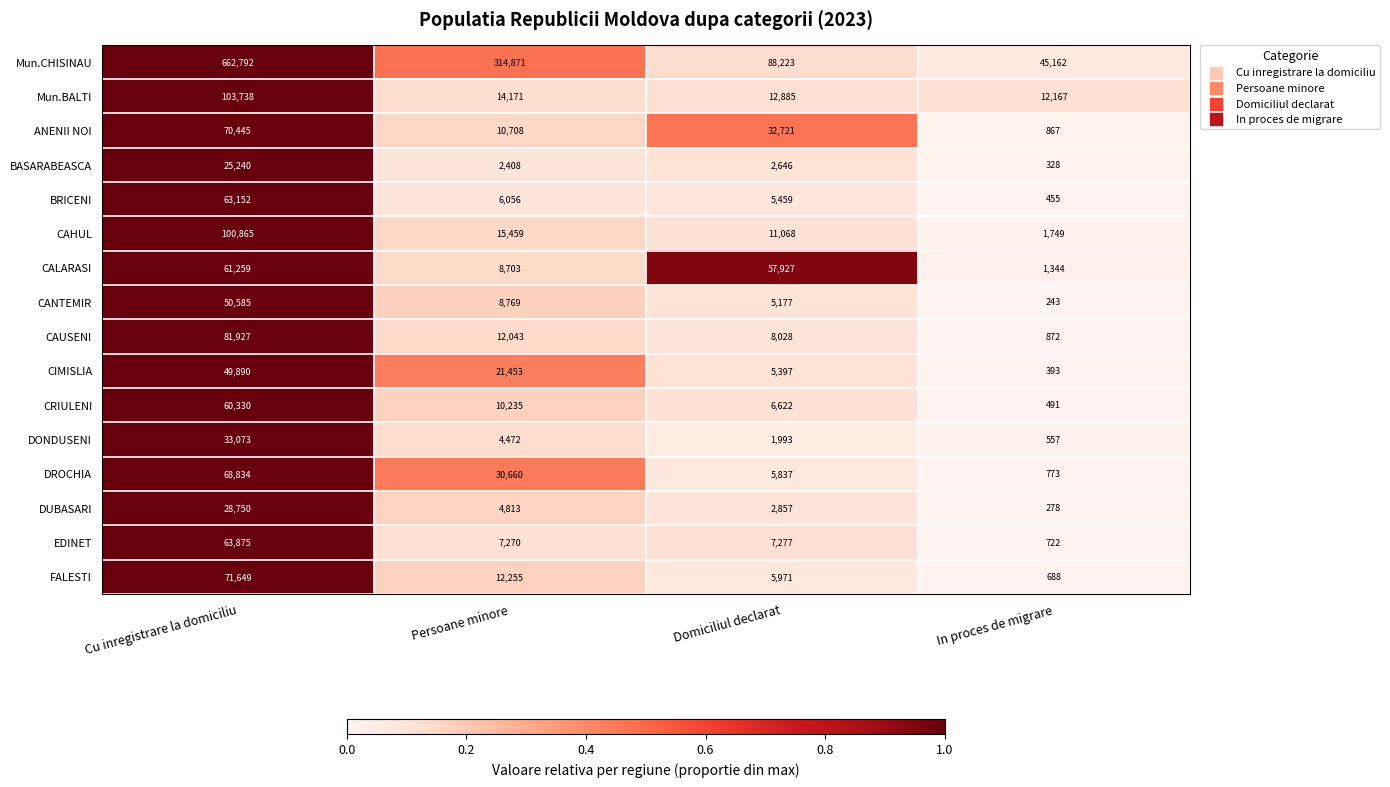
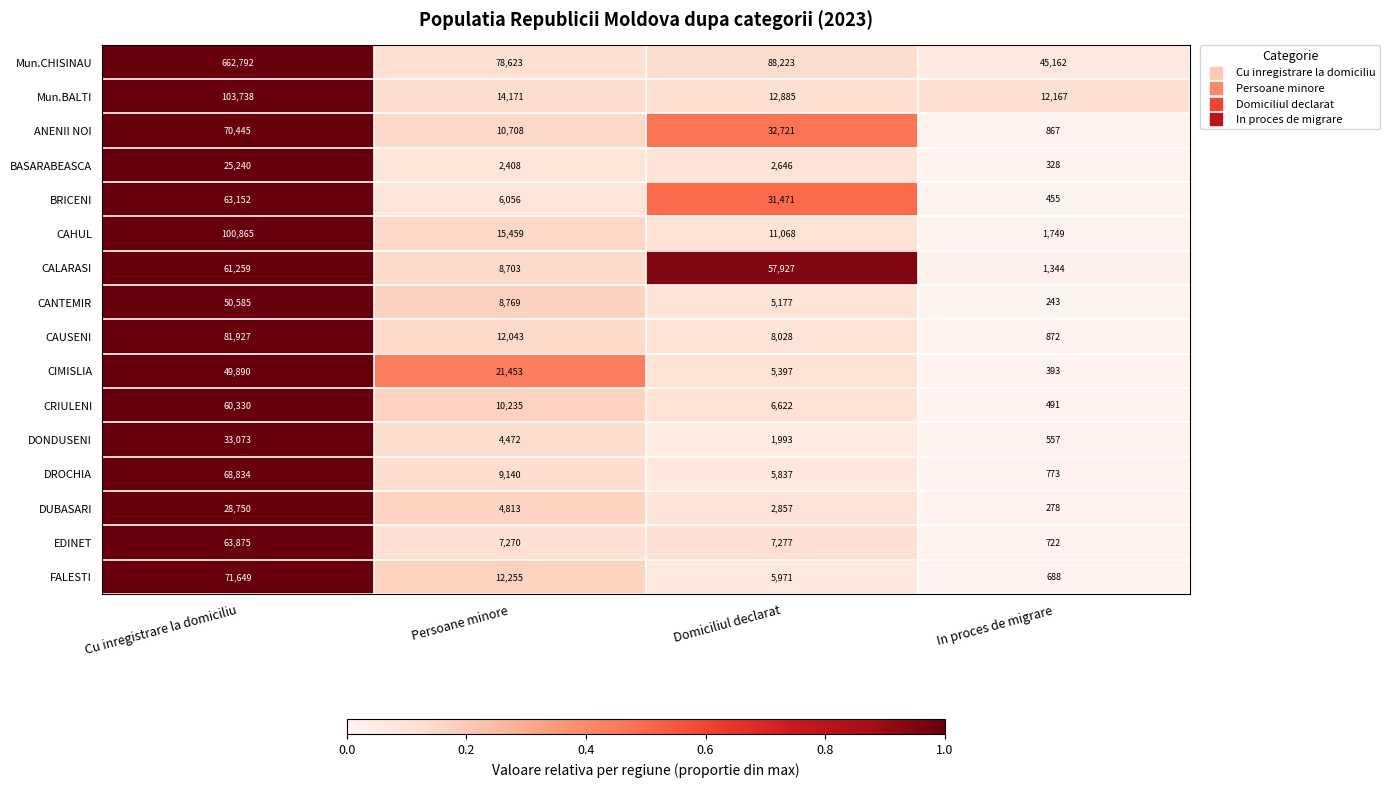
Mun.CHISINAU, Persoane minore: 314,871 -> 78,623
BRICENI, Domiciliul declarat: 5,459 -> 31,471
DROCHIA, Persoane minore: 30,660 -> 9,140
